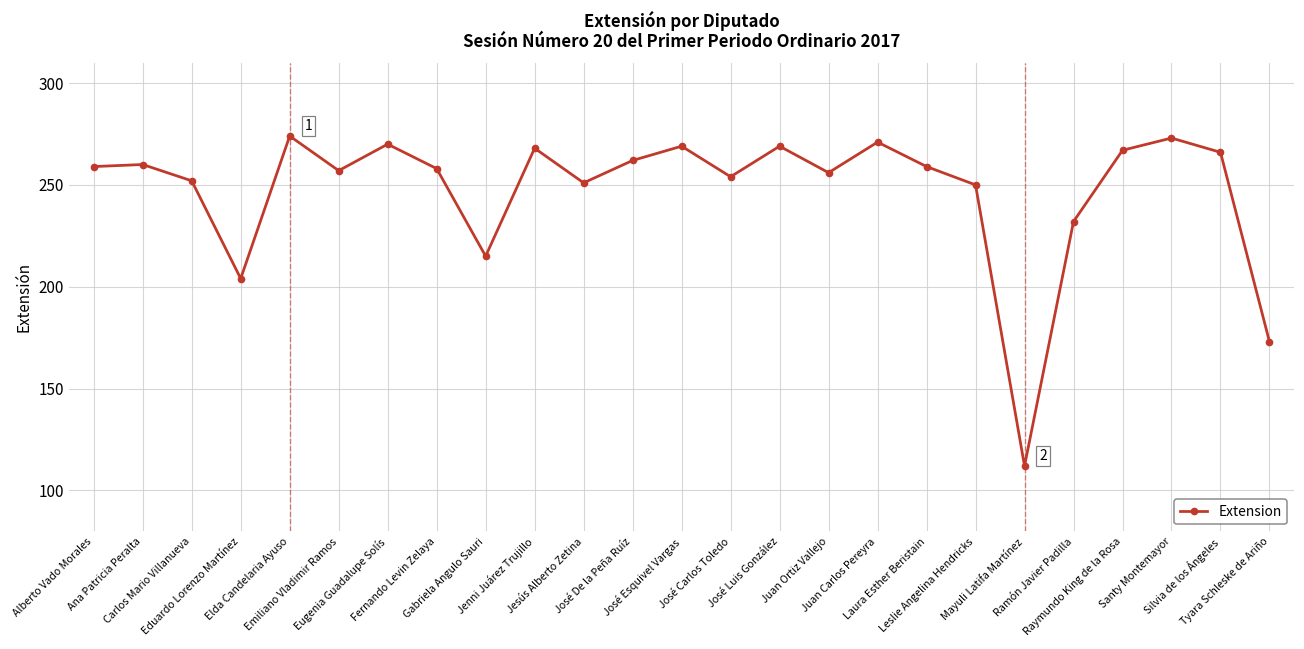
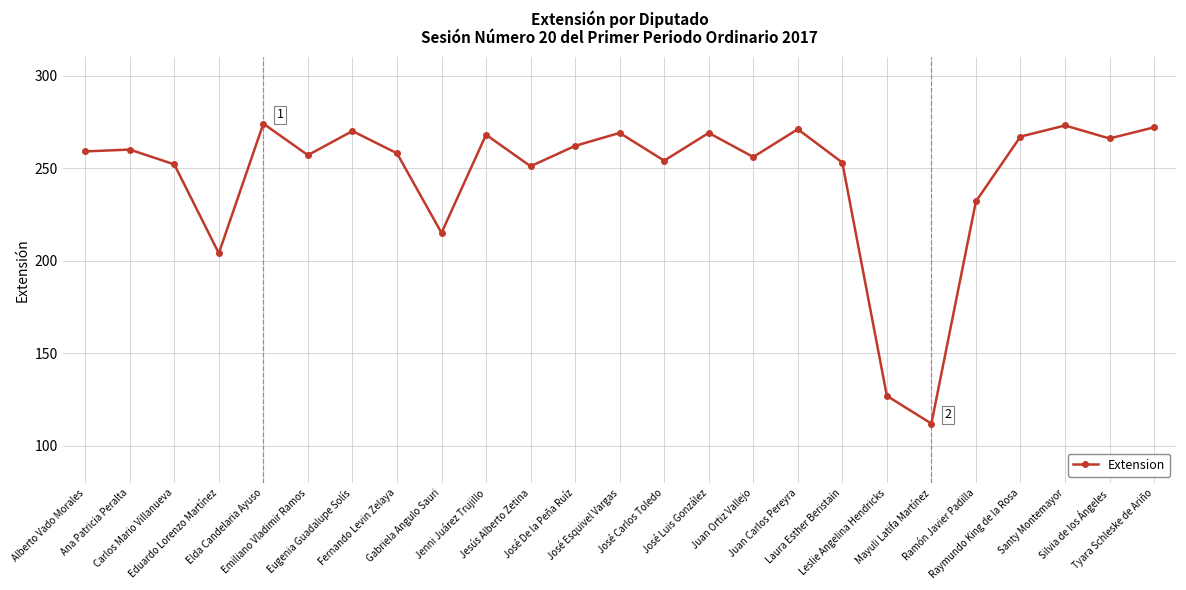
Laura Esther Beristain: 259 -> 253
Leslie Angelina Hendricks: 250 -> 127
Tyara Schleske de Ariño: 173 -> 272
